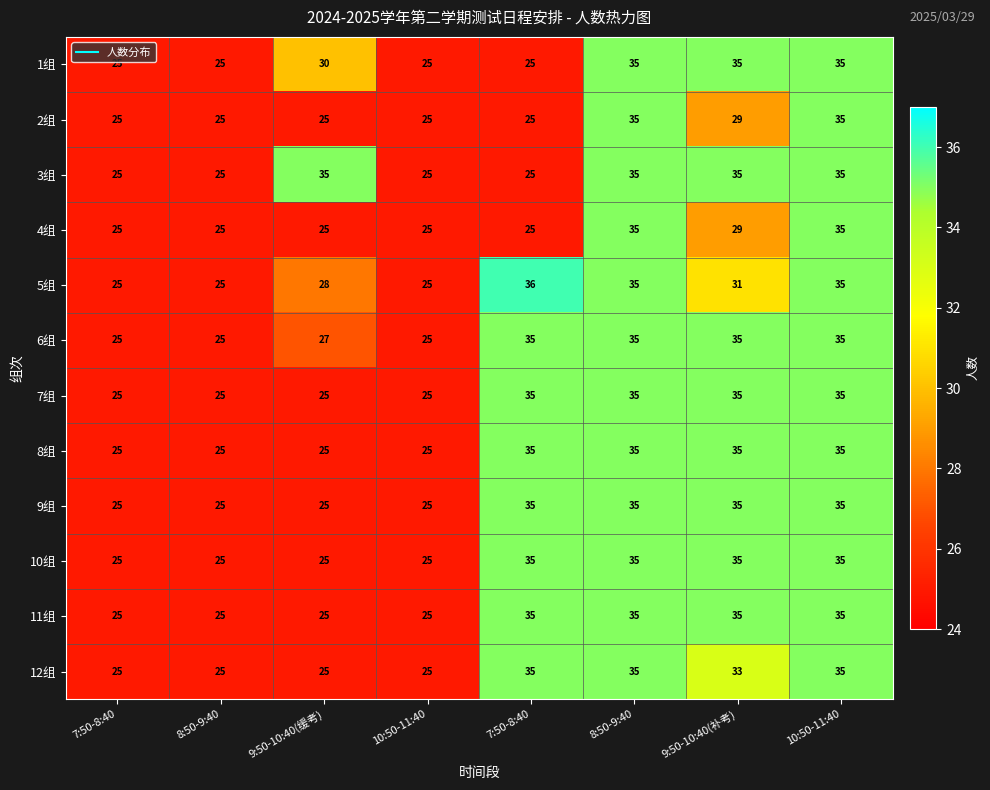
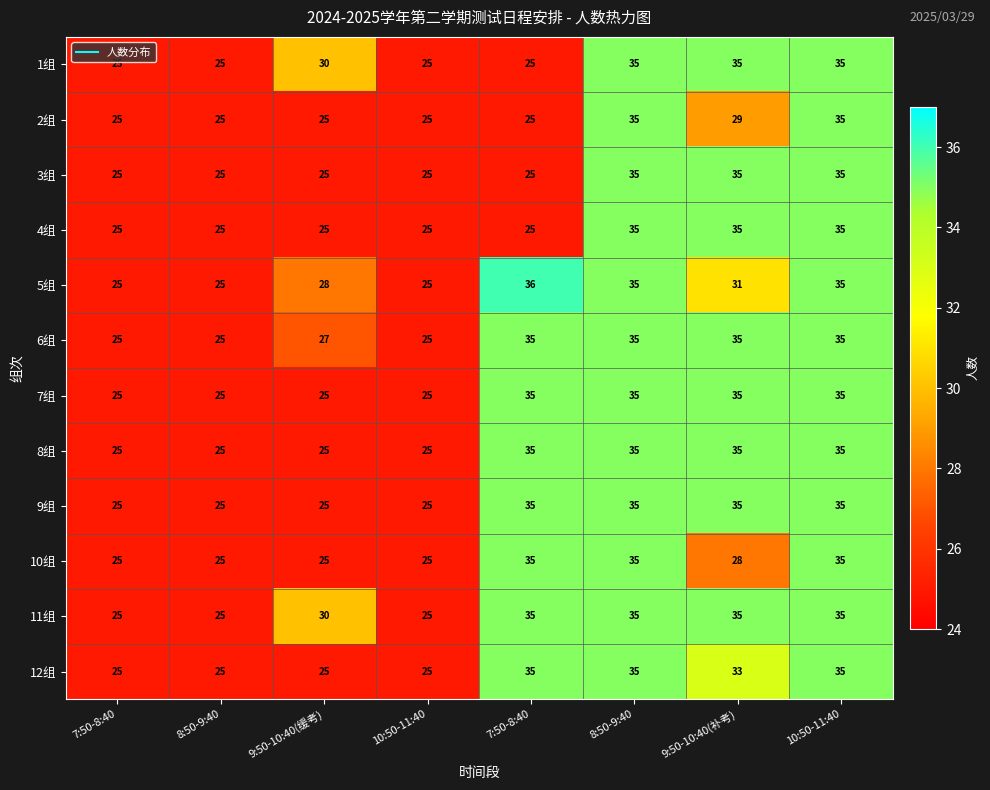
3组, 9:50-10:40(缓考): 35 -> 25
4组, 9:50-10:40(补考): 29 -> 35
10组, 9:50-10:40(补考): 35 -> 28
11组, 9:50-10:40(缓考): 25 -> 30
